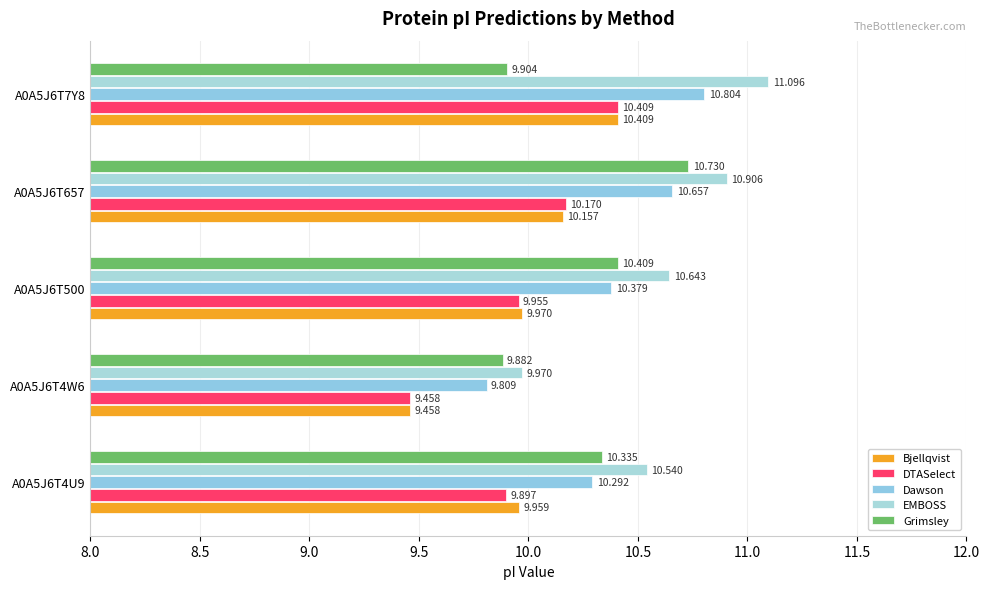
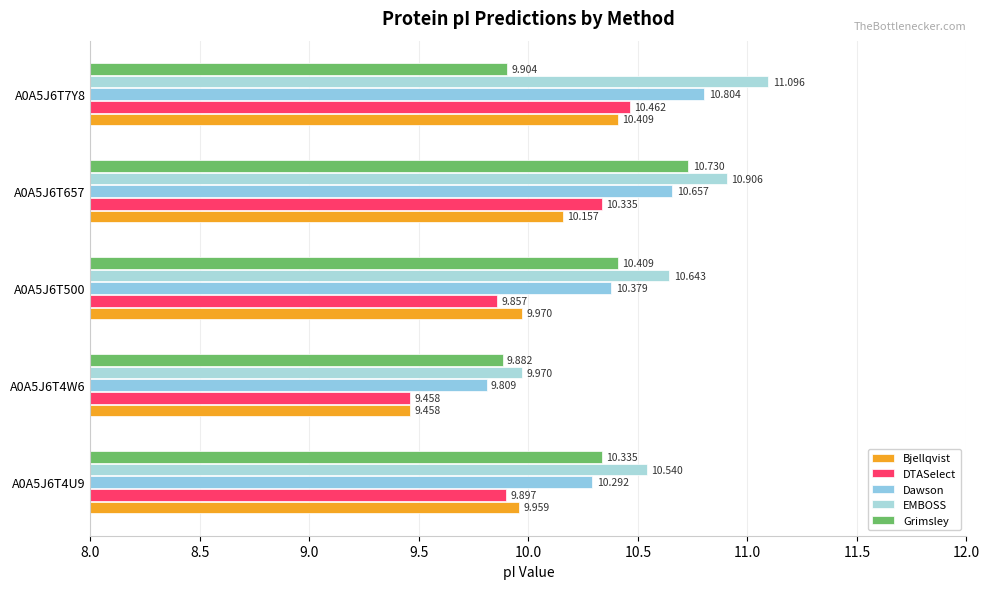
DTASelect, A0A5J6T7Y8: 10.409 -> 10.462
DTASelect, A0A5J6T657: 10.170 -> 10.335
DTASelect, A0A5J6T500: 9.955 -> 9.857
